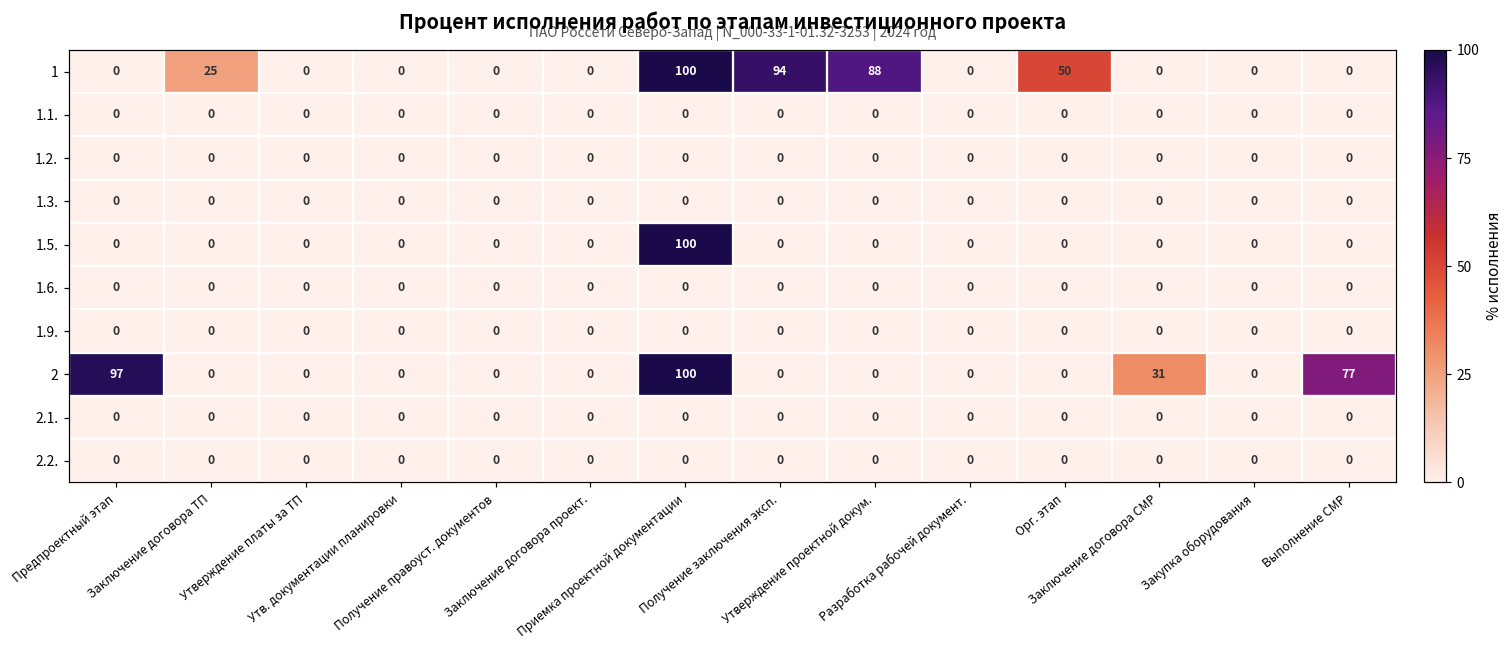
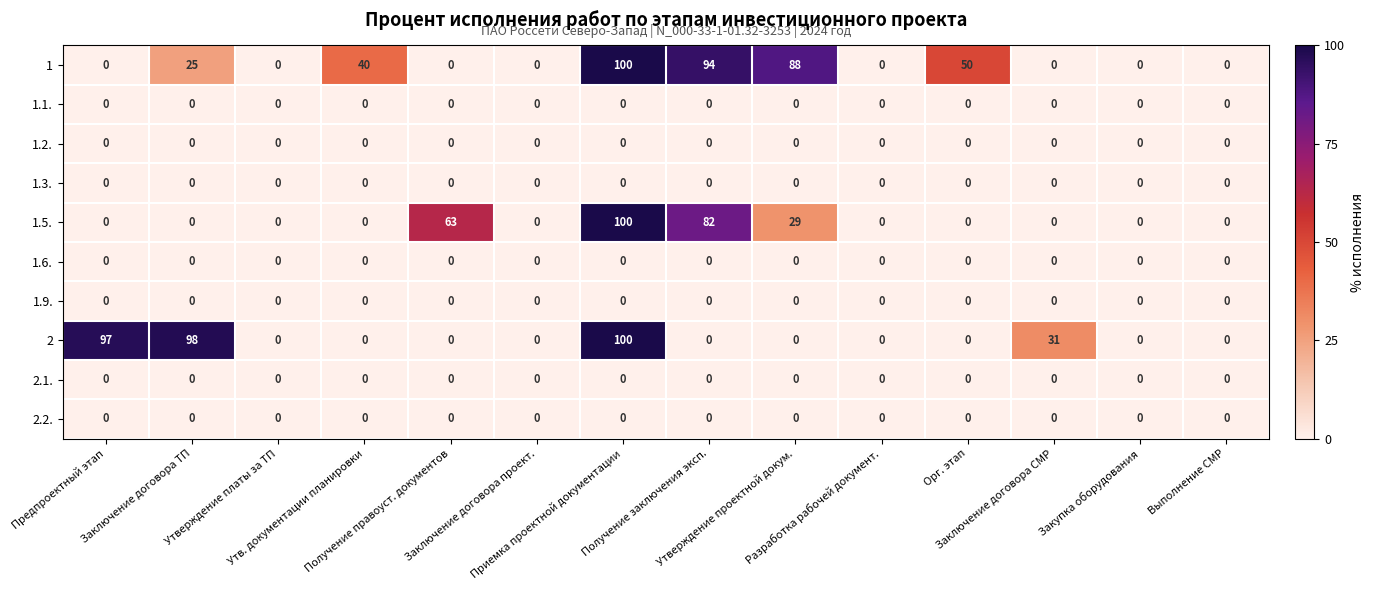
1, Утв. документации планировки: 0 -> 40
1.5., Получение правоуст. документов: 0 -> 63
1.5., Получение заключения эксп.: 0 -> 82
1.5., Утверждение проектной докум.: 0 -> 29
2, Заключение договора ТП: 0 -> 98
2, Выполнение СМР: 77 -> 0
